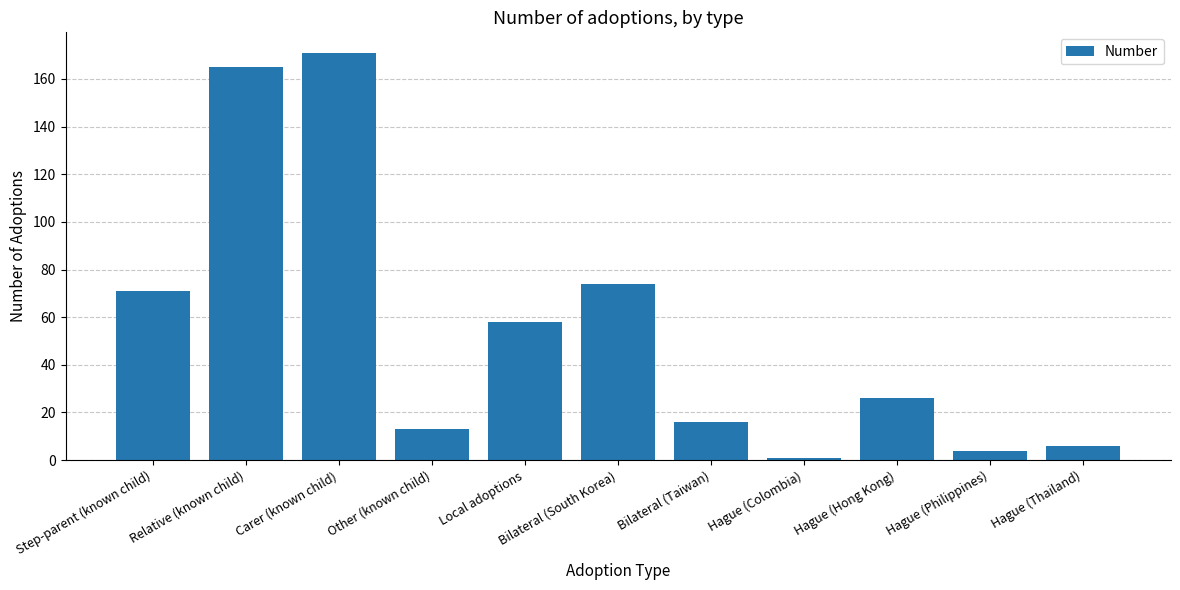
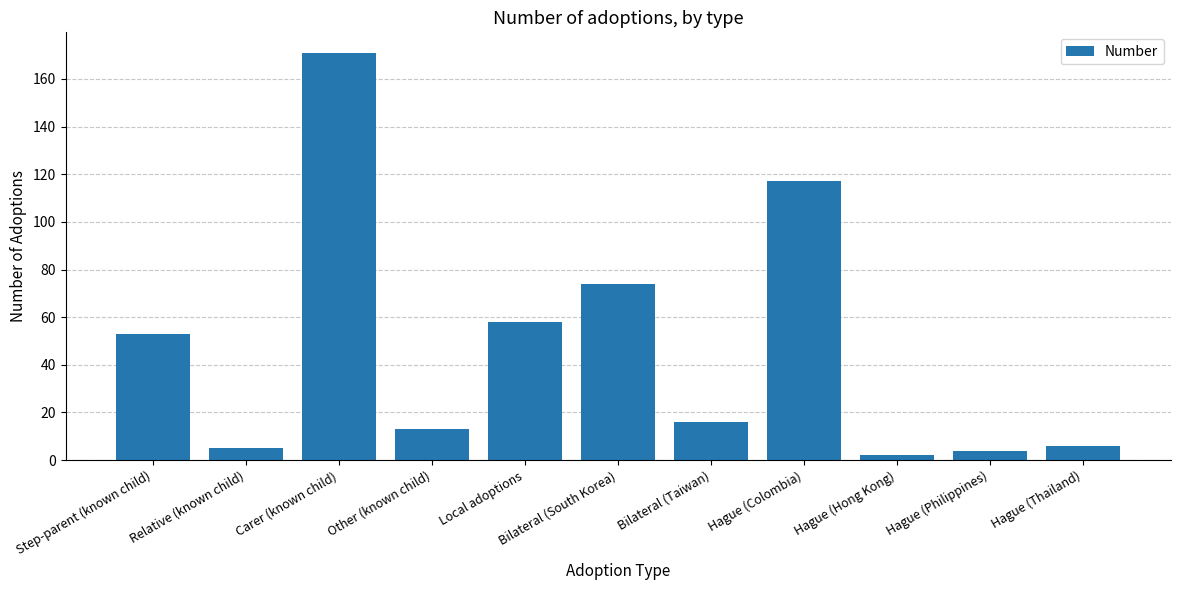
Step-parent (known child): 71 -> 53
Relative (known child): 165 -> 5
Hague (Colombia): 1 -> 117
Hague (Hong Kong): 26 -> 2
